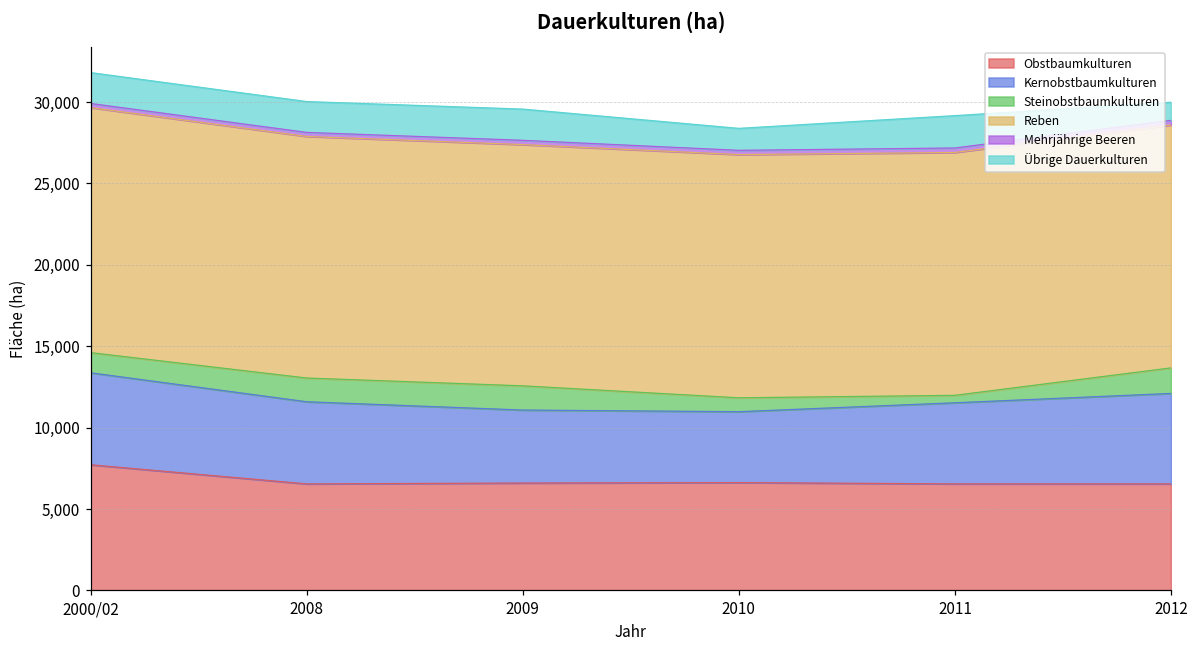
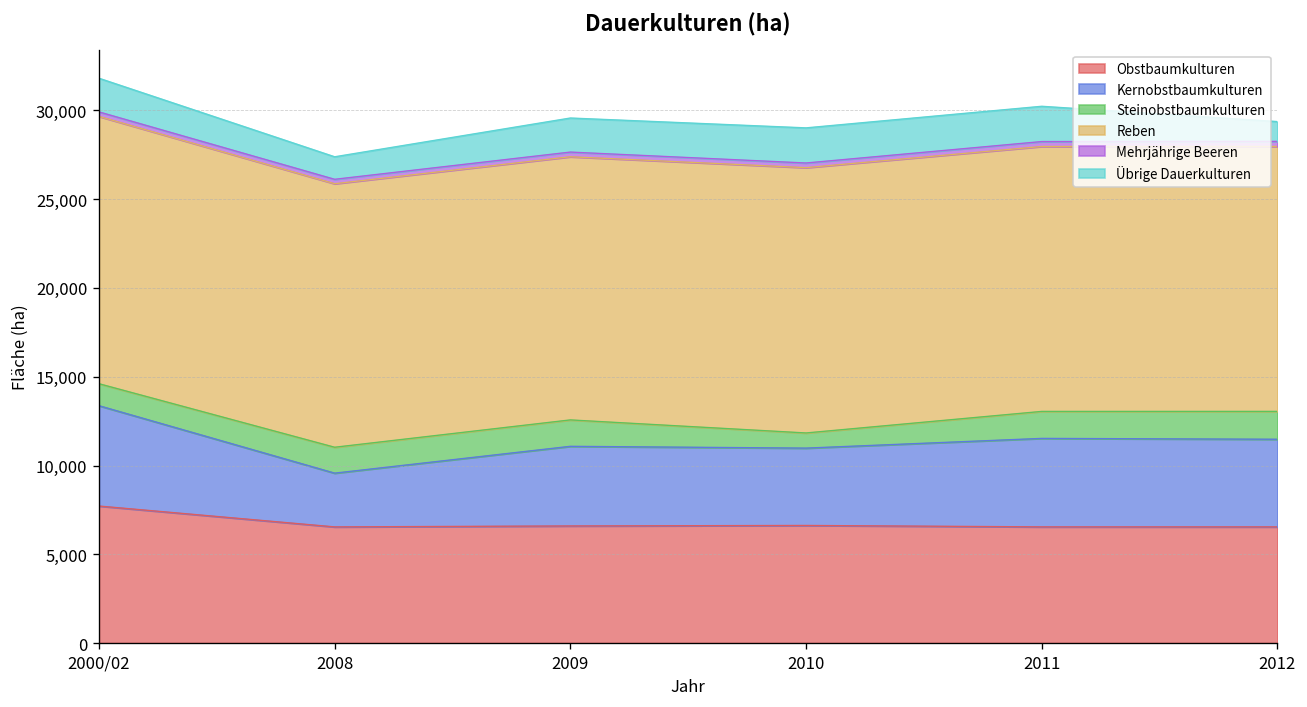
Kernobstbaumkulturen, 2008: 5,000 -> 3,000
Übrige Dauerkulturen, 2008: 1,900 -> 1,300
Übrige Dauerkulturen, 2010: 1,300 -> 2,000
Steinobstbaumkulturen, 2011: 500 -> 1,500
Kernobstbaumkulturen, 2012: 5,600 -> 4,900
